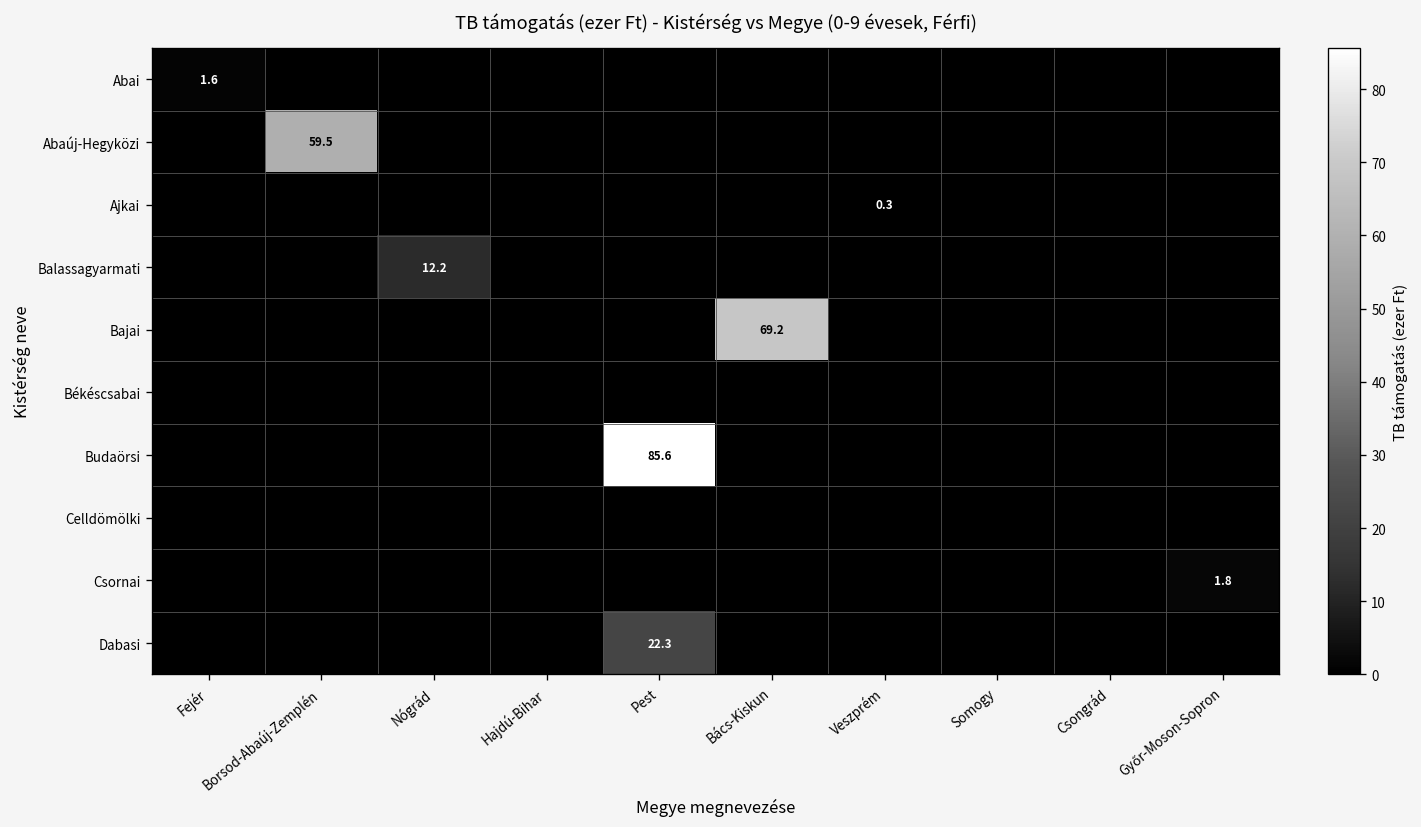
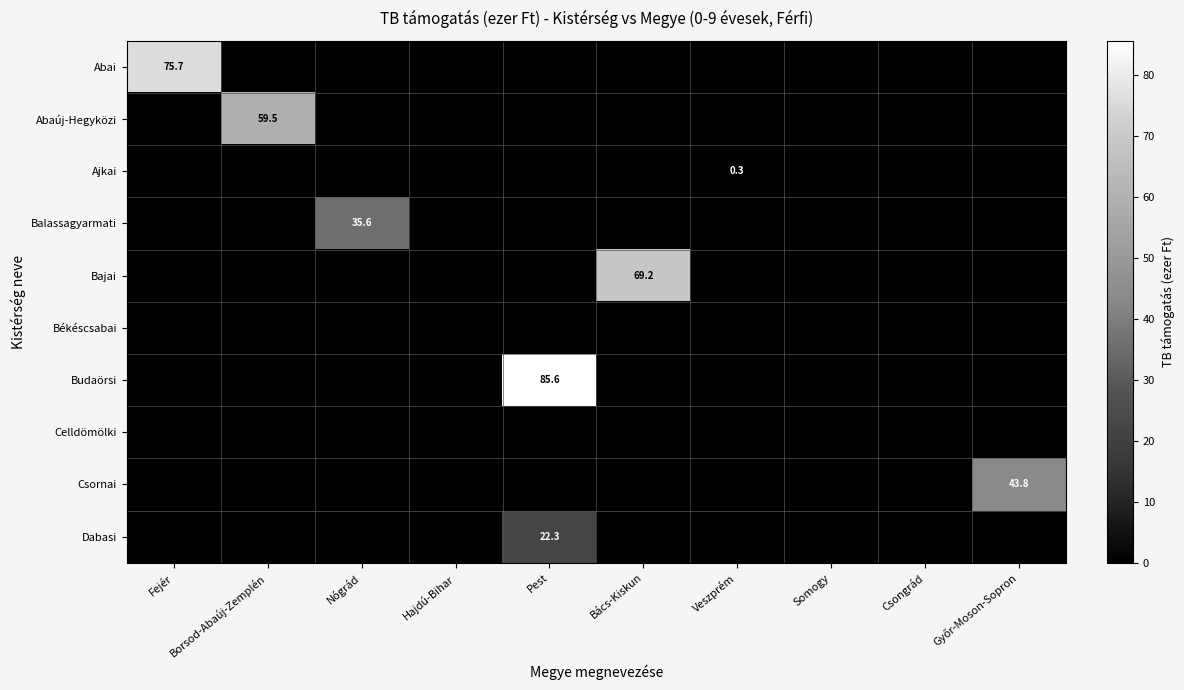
Abai, Fejér: 1.6 -> 75.7
Balassagyarmati, Nógrád: 12.2 -> 35.6
Csornai, Győr-Moson-Sopron: 1.8 -> 43.8
